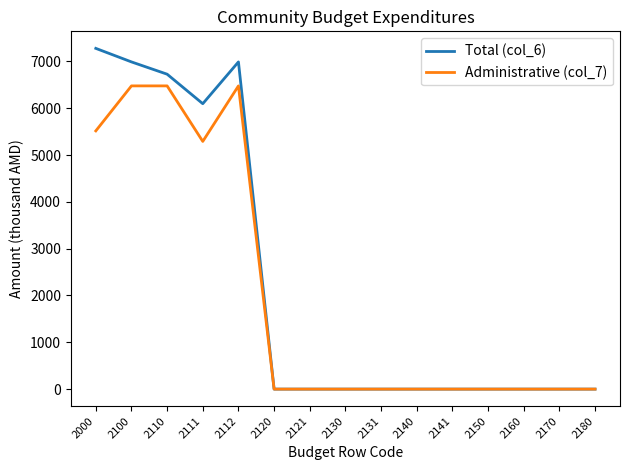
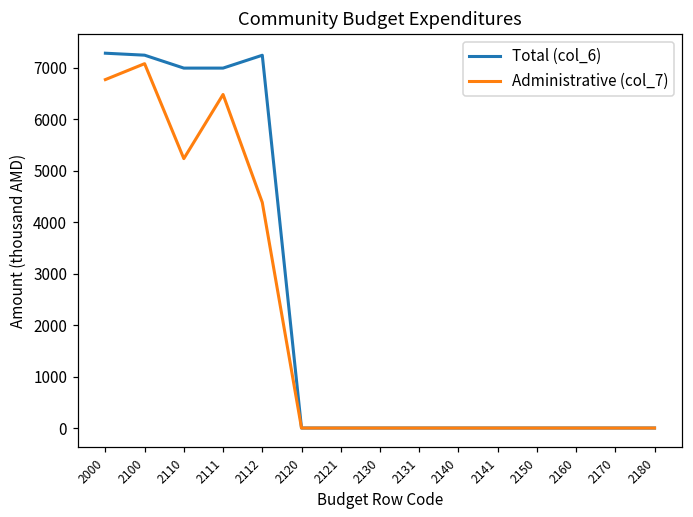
Administrative (col_7), 2000: 5500 -> 6800
Total (col_6), 2100: 7000 -> 7200
Administrative (col_7), 2100: 6500 -> 7100
Total (col_6), 2110: 6700 -> 7000
Administrative (col_7), 2110: 6500 -> 5200
Total (col_6), 2111: 6100 -> 7000
Administrative (col_7), 2111: 5300 -> 6500
Total (col_6), 2112: 7000 -> 7200
Administrative (col_7), 2112: 6500 -> 4400
